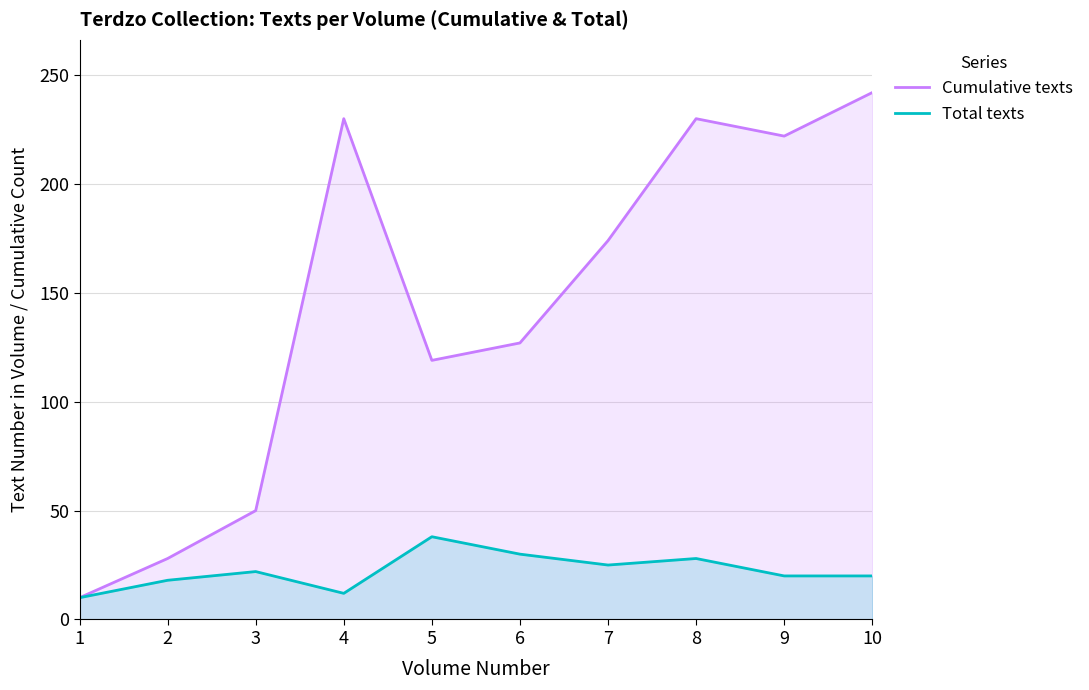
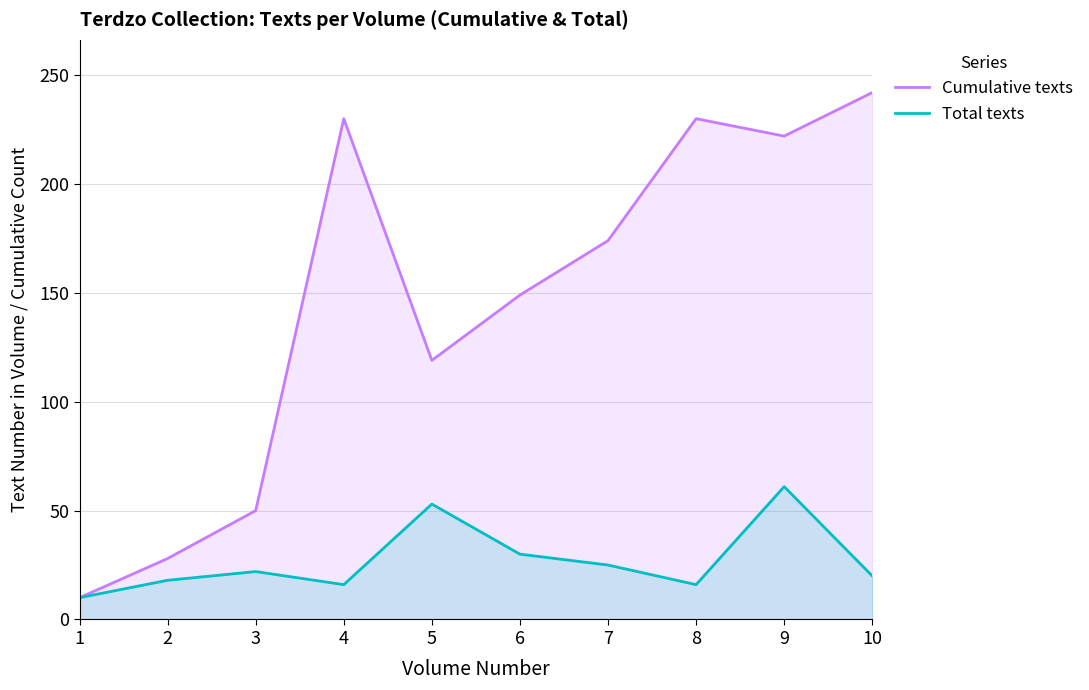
Total texts, 4: 12 -> 16
Total texts, 5: 38 -> 53
Cumulative texts, 6: 127 -> 149
Total texts, 8: 28 -> 16
Total texts, 9: 20 -> 61
